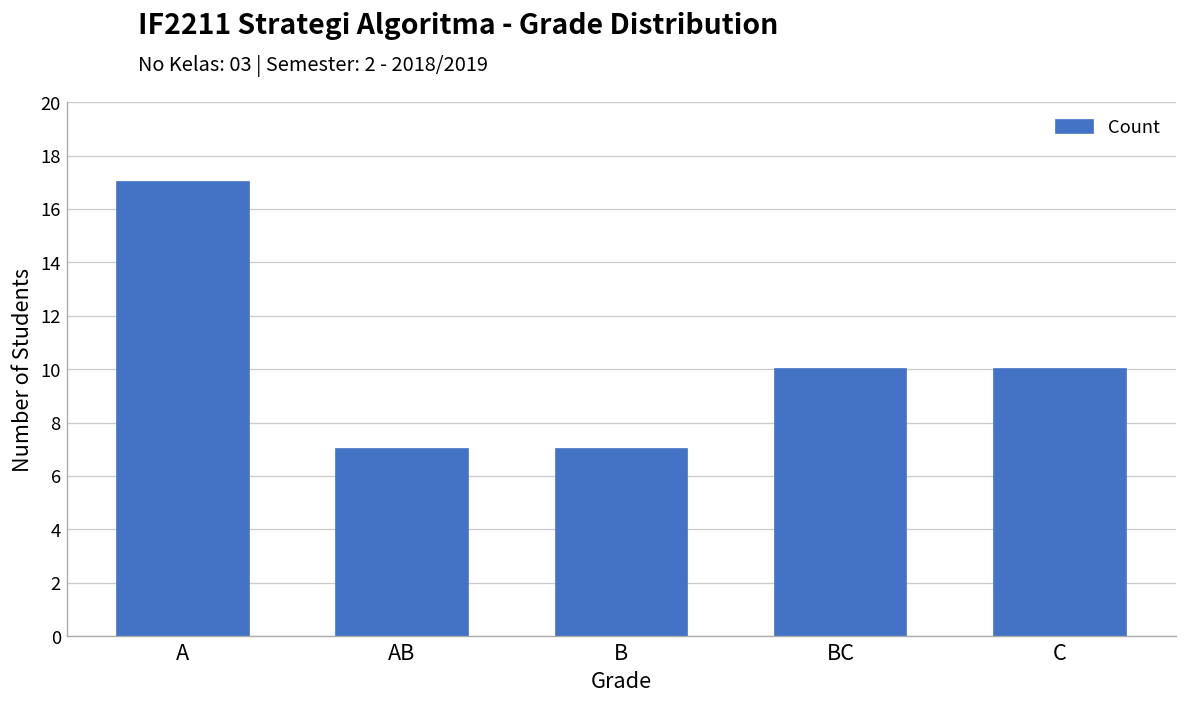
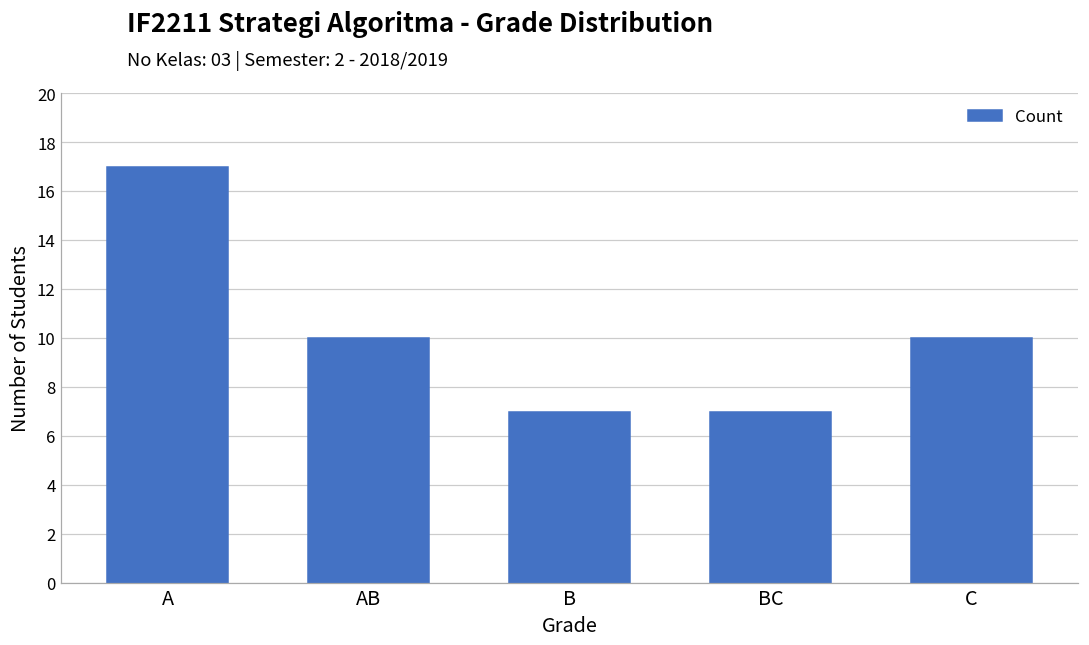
AB: 7 -> 10
BC: 10 -> 7
